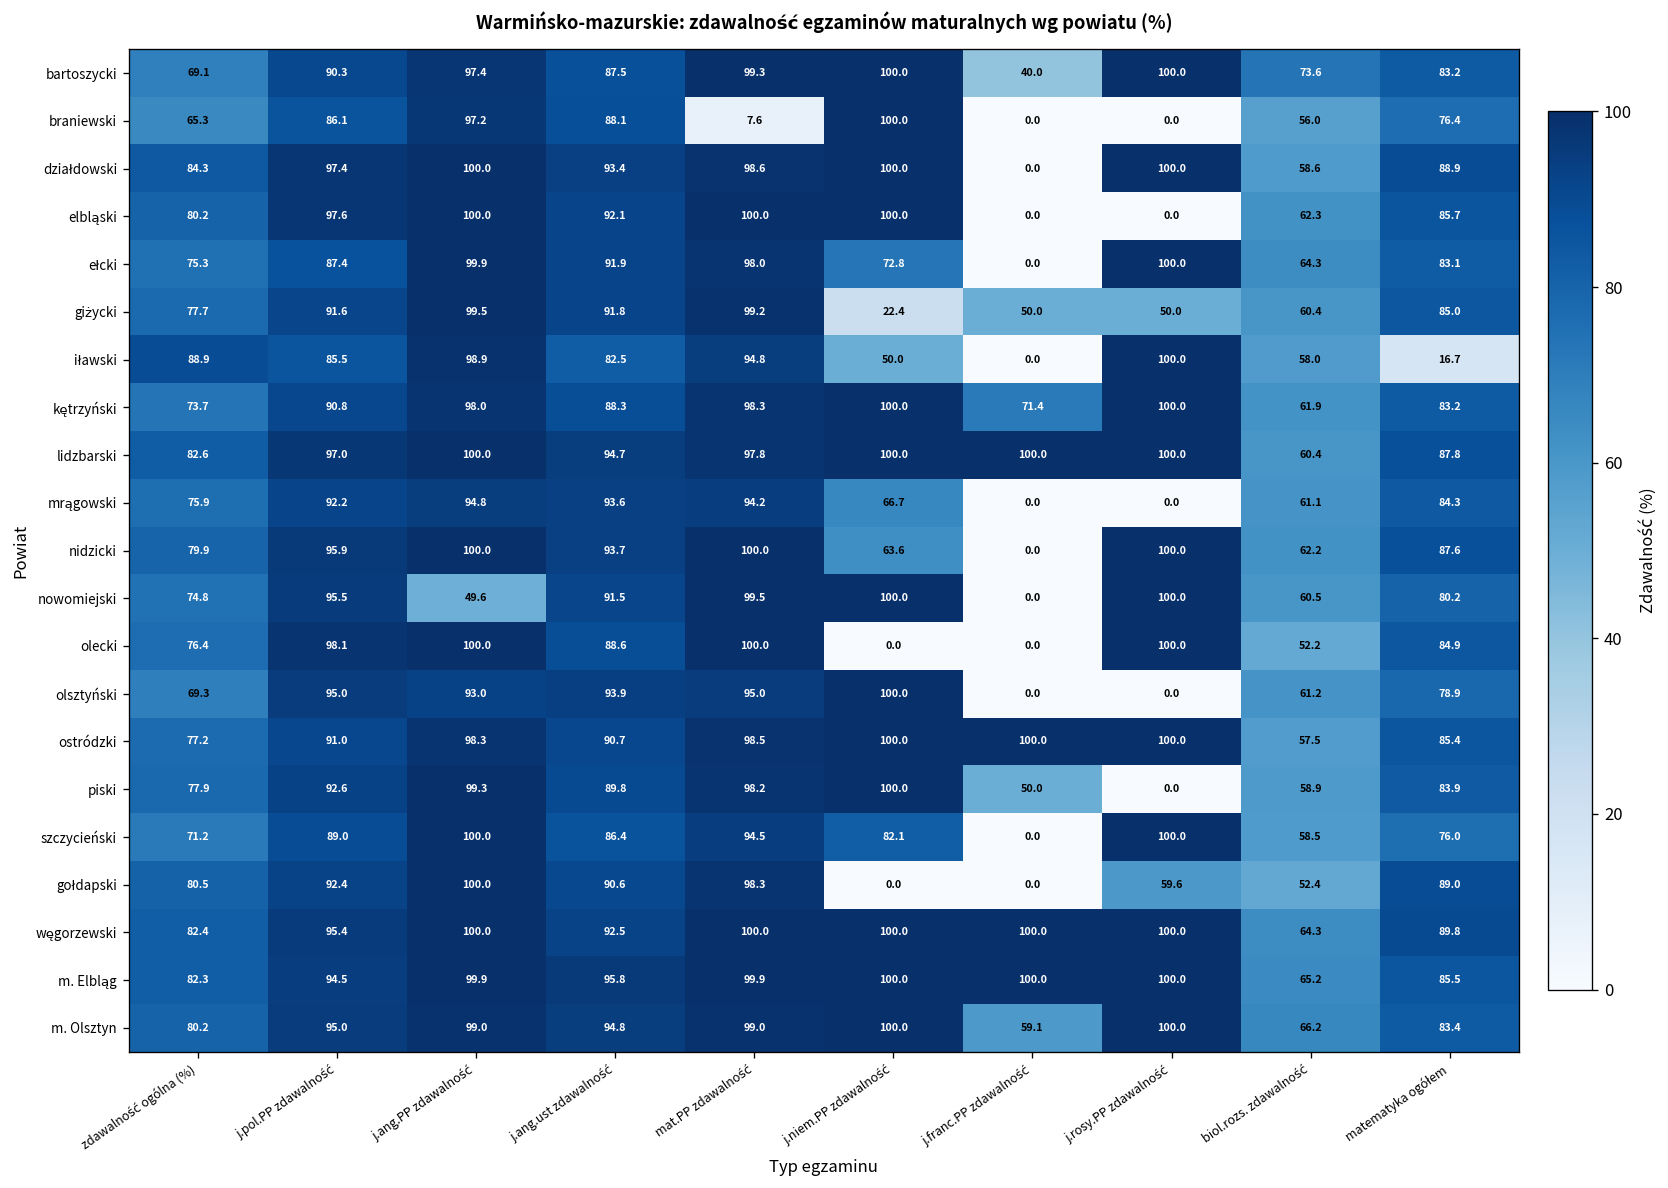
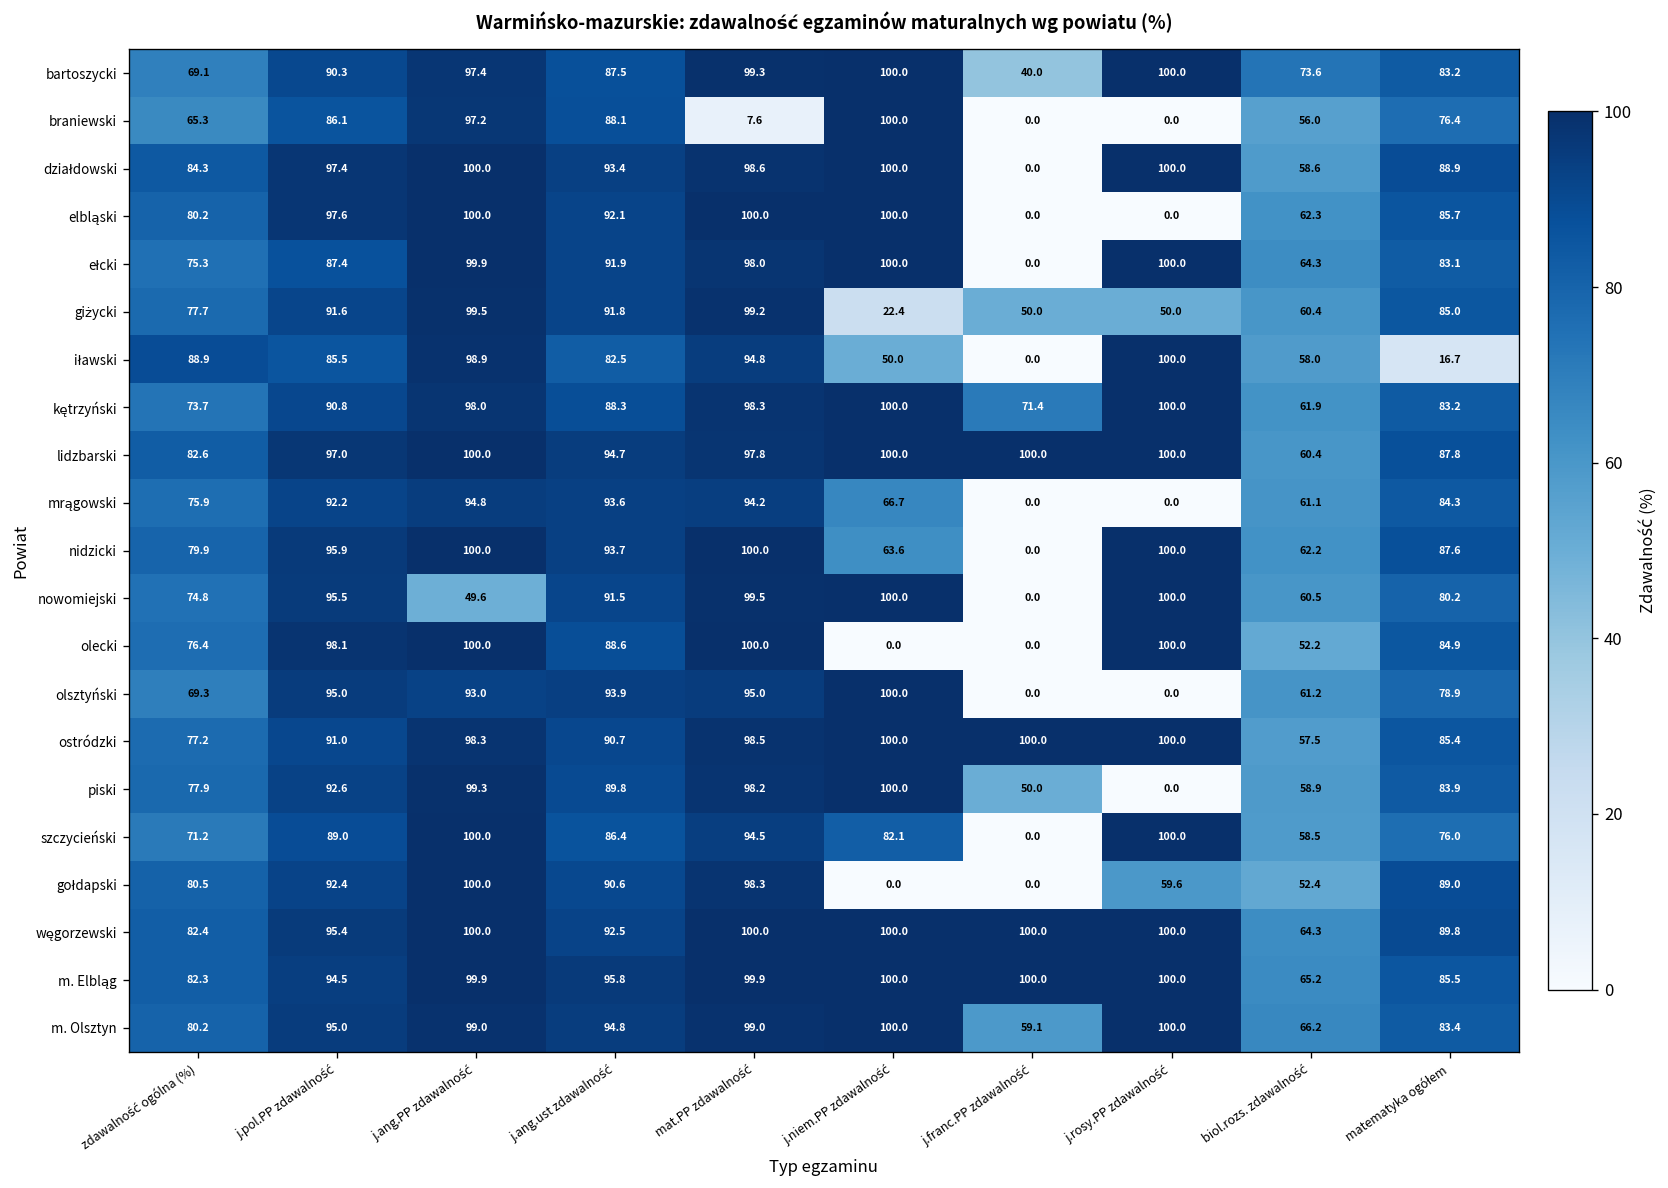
ełcki, j.niem.PP zdawalność: 72.8 -> 100.0
